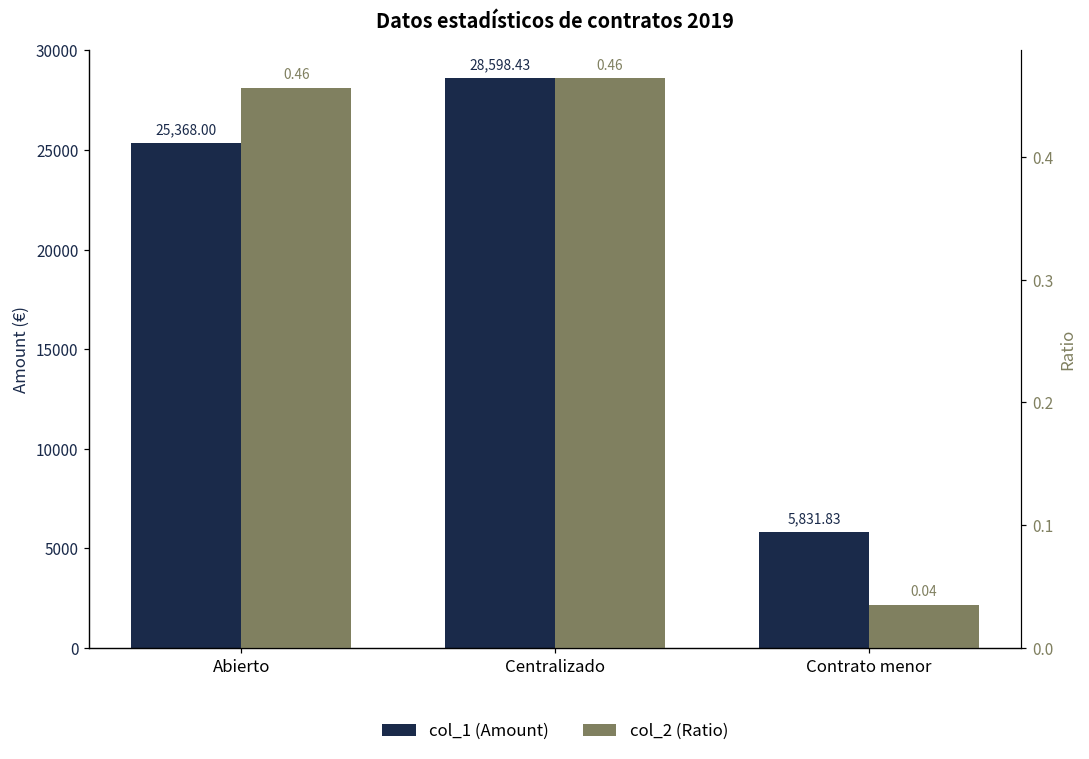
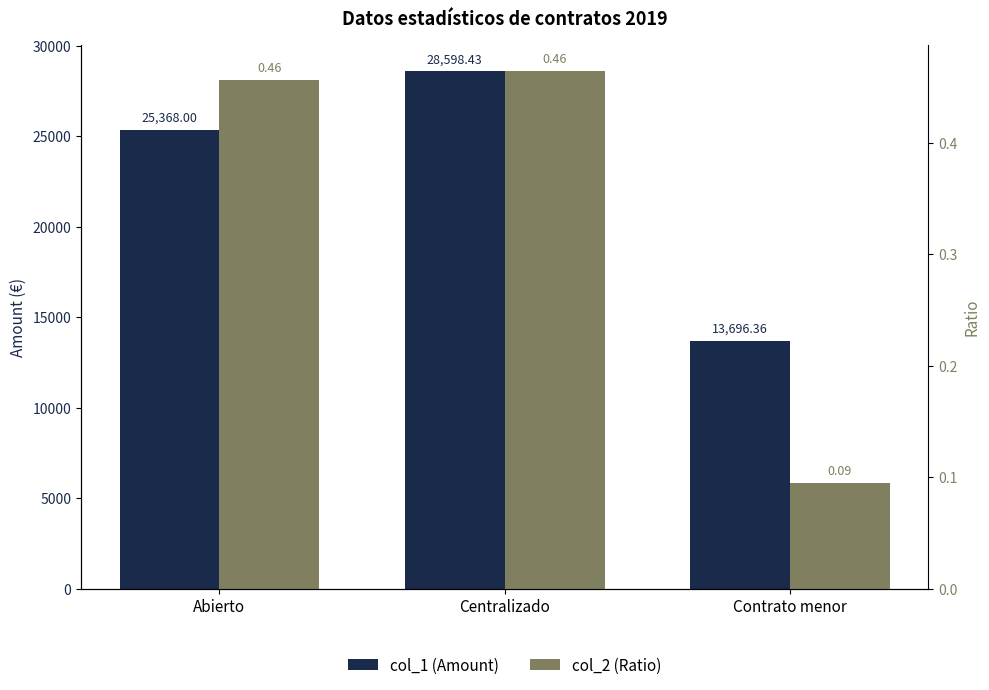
col_1 (Amount), Contrato menor: 5,831.83 -> 13,696.36
col_2 (Ratio), Contrato menor: 0.04 -> 0.09
